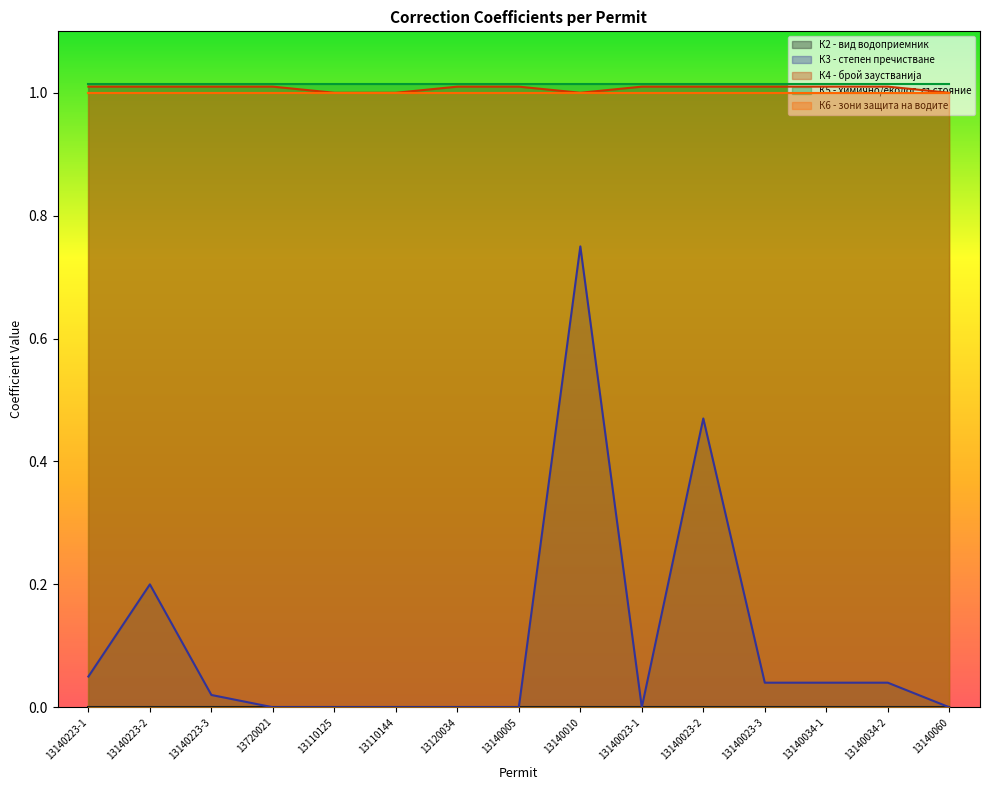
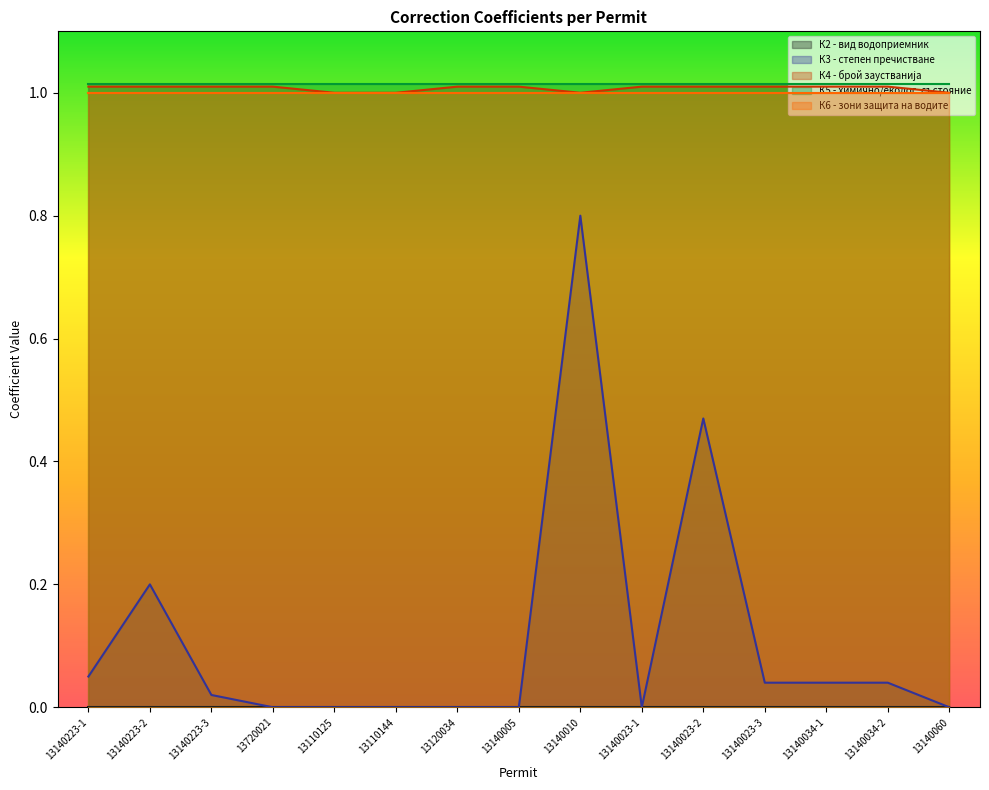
К3 - степен пречистване, 13140010: 0.75 -> 0.80
